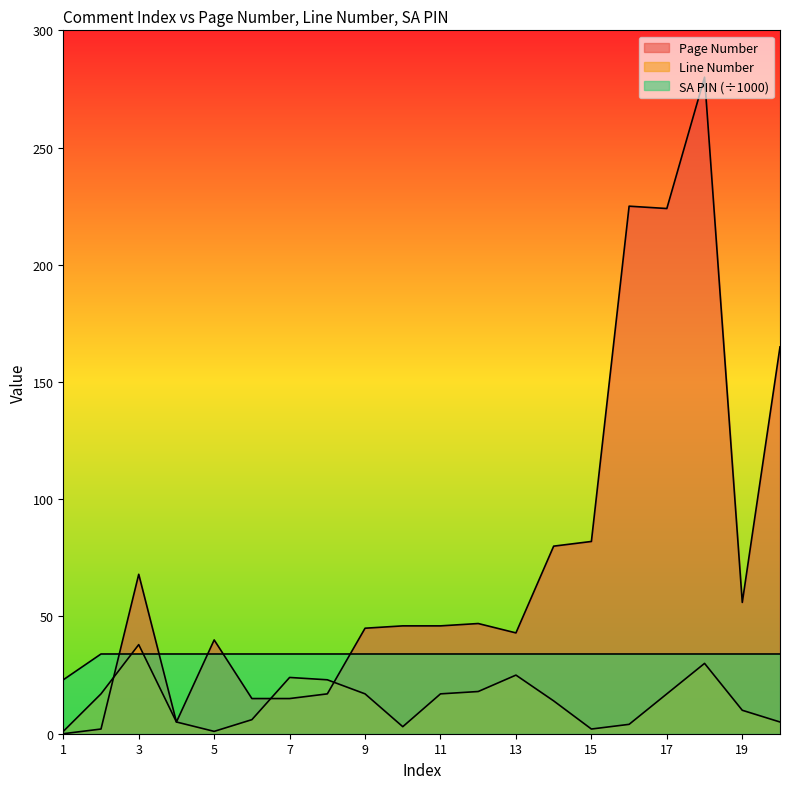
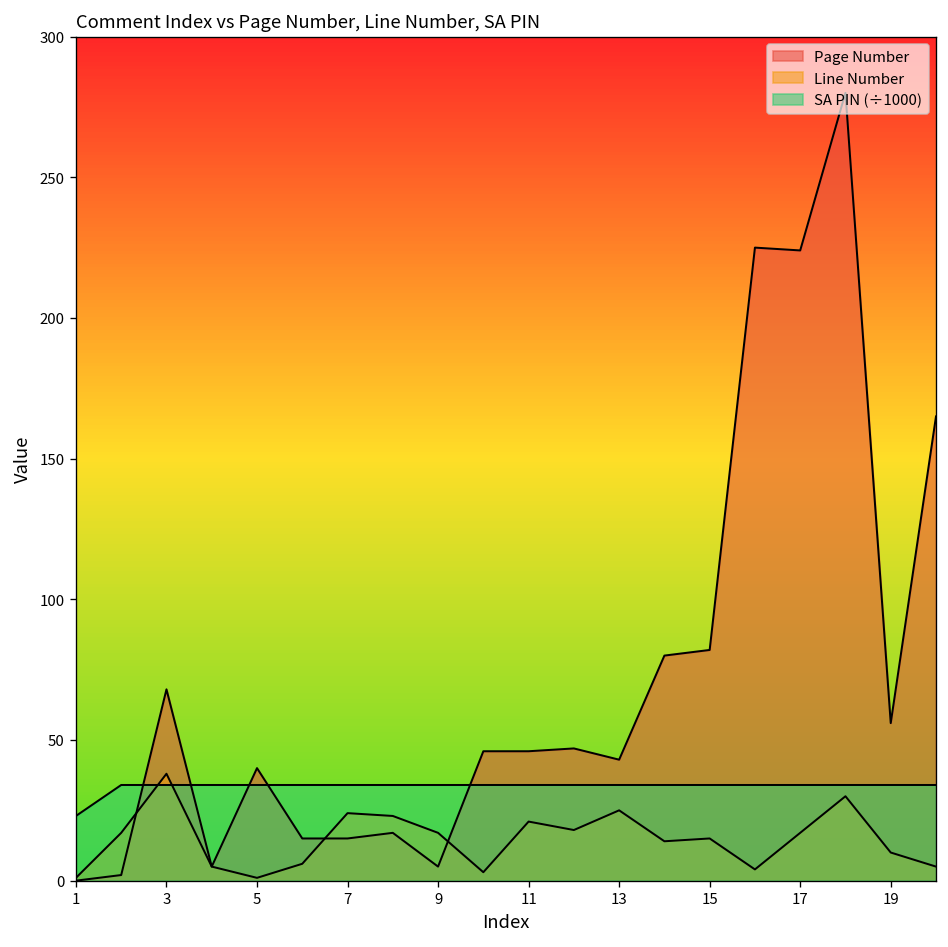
Page Number, 9: 45 -> 5
Line Number, 11: 17 -> 21
Line Number, 15: 2 -> 15
